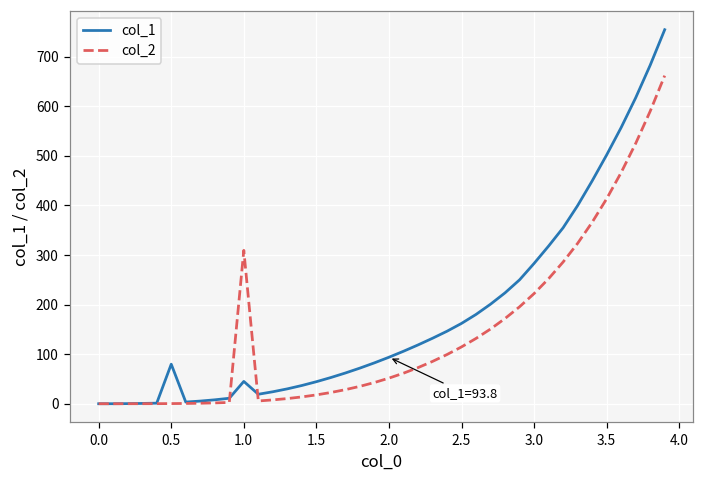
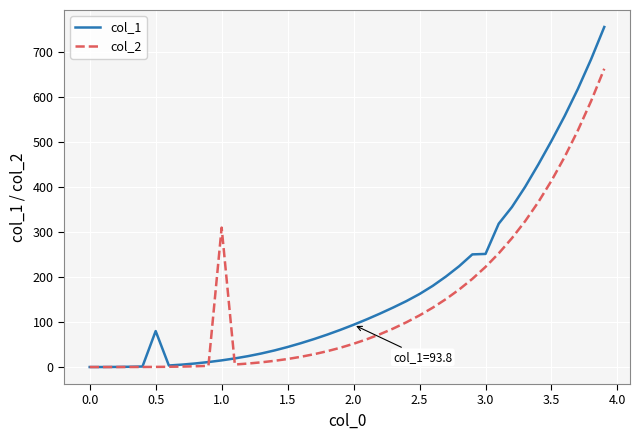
col_1, 1.0: 50 -> 10
col_1, 3.0: 280 -> 250
